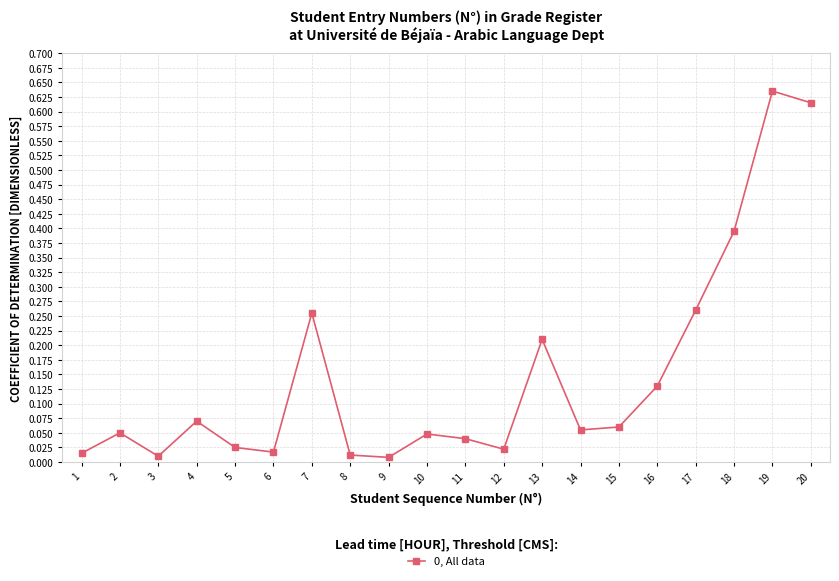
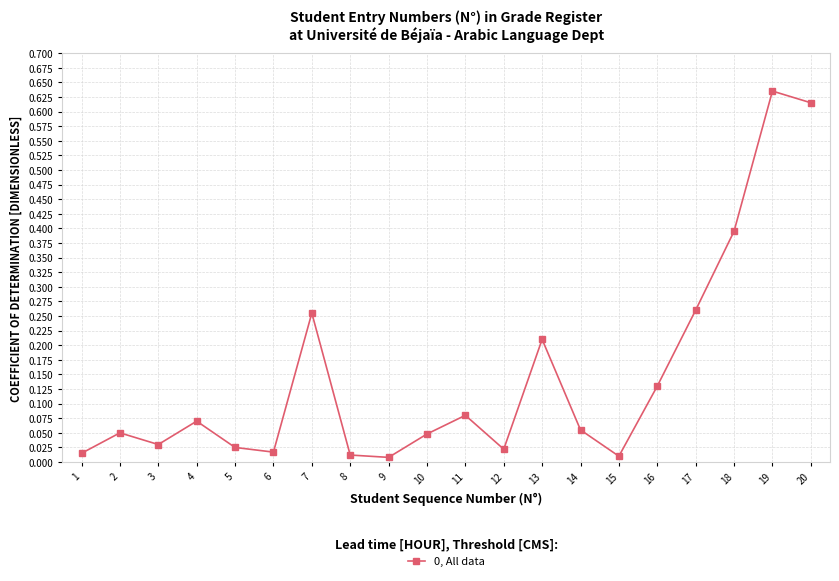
3: 0.01 -> 0.03
11: 0.04 -> 0.08
15: 0.06 -> 0.01
